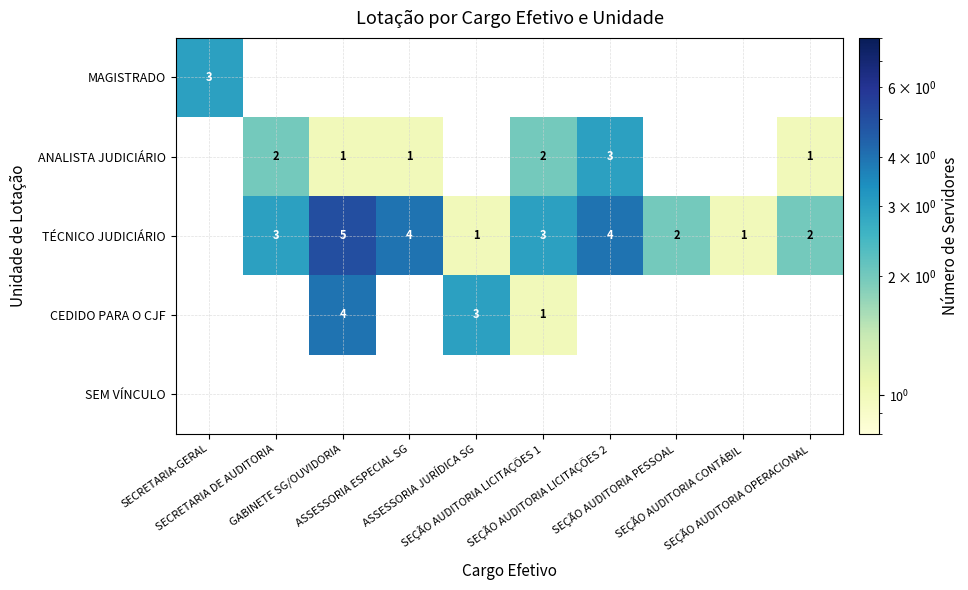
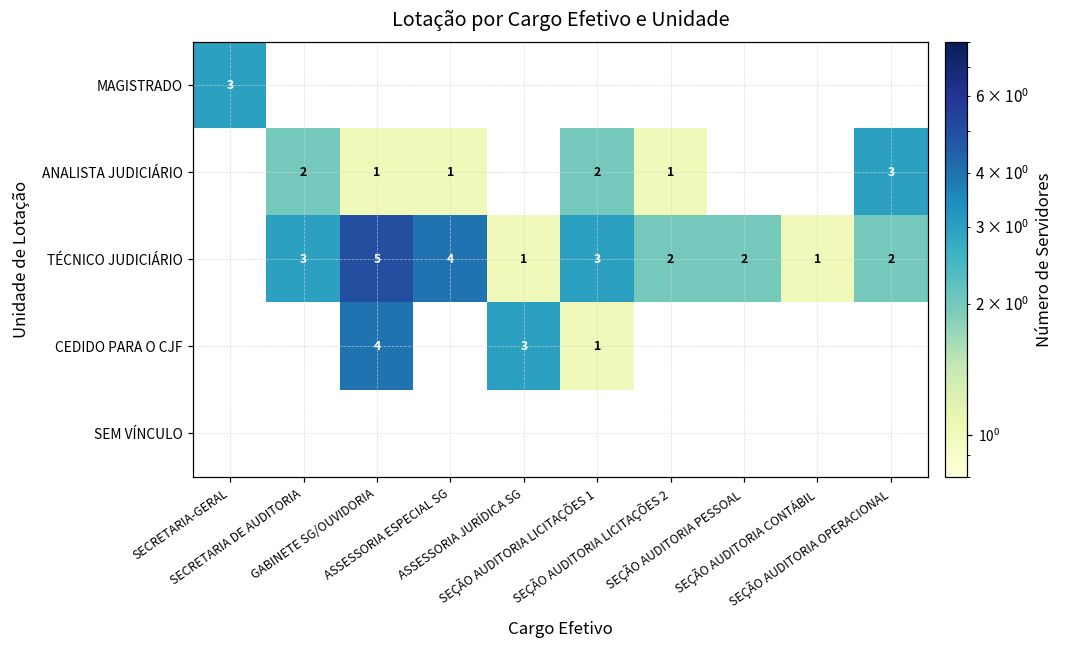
ANALISTA JUDICIÁRIO, SEÇÃO AUDITORIA LICITAÇÕES 2: 3 -> 1
ANALISTA JUDICIÁRIO, SEÇÃO AUDITORIA OPERACIONAL: 1 -> 3
TÉCNICO JUDICIÁRIO, SEÇÃO AUDITORIA LICITAÇÕES 2: 4 -> 2
